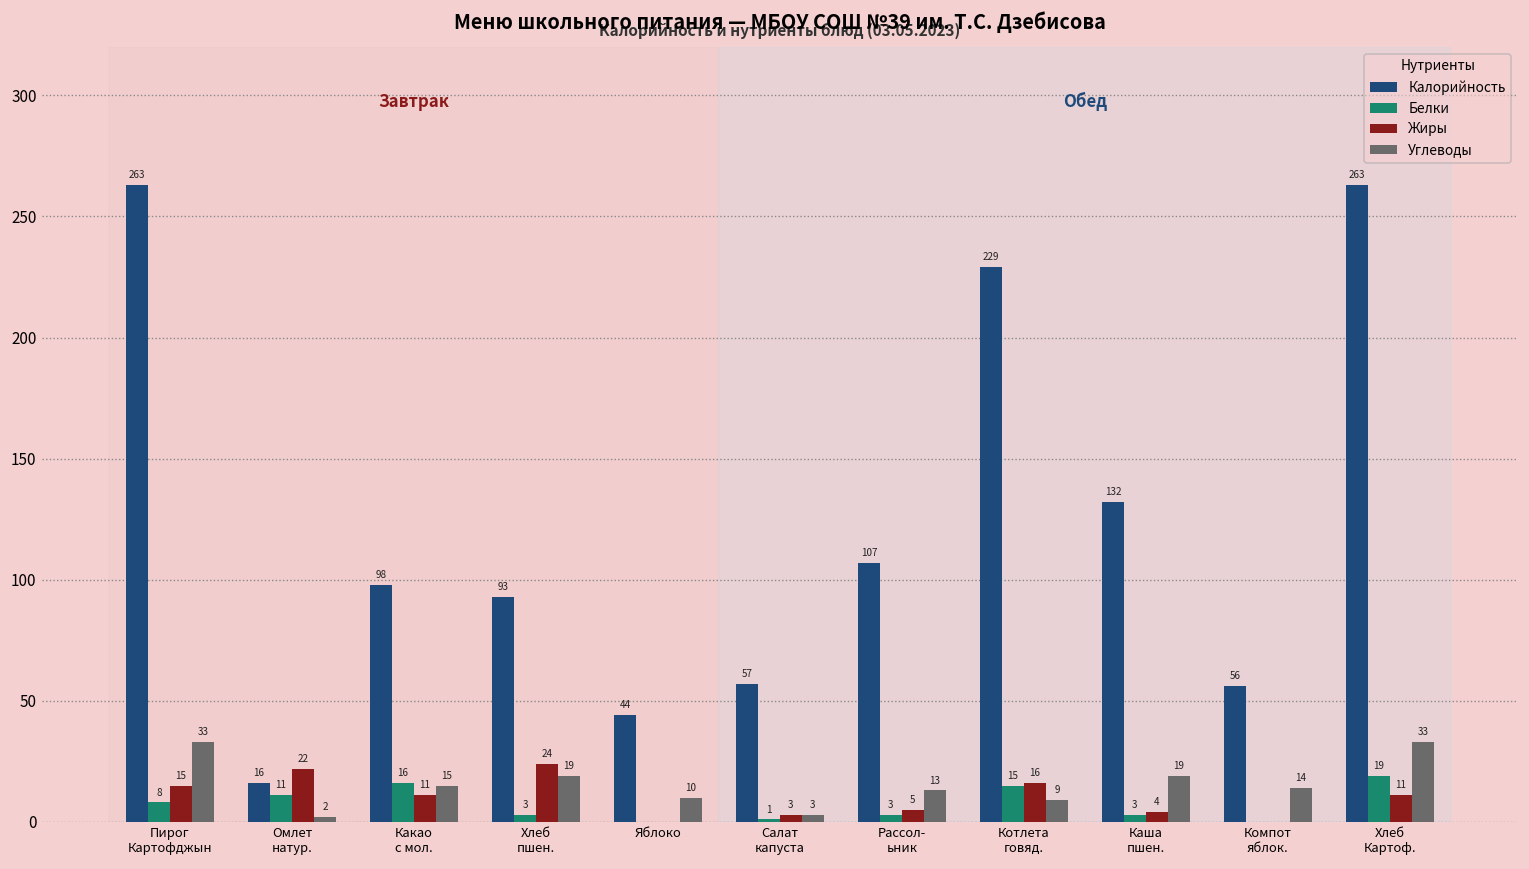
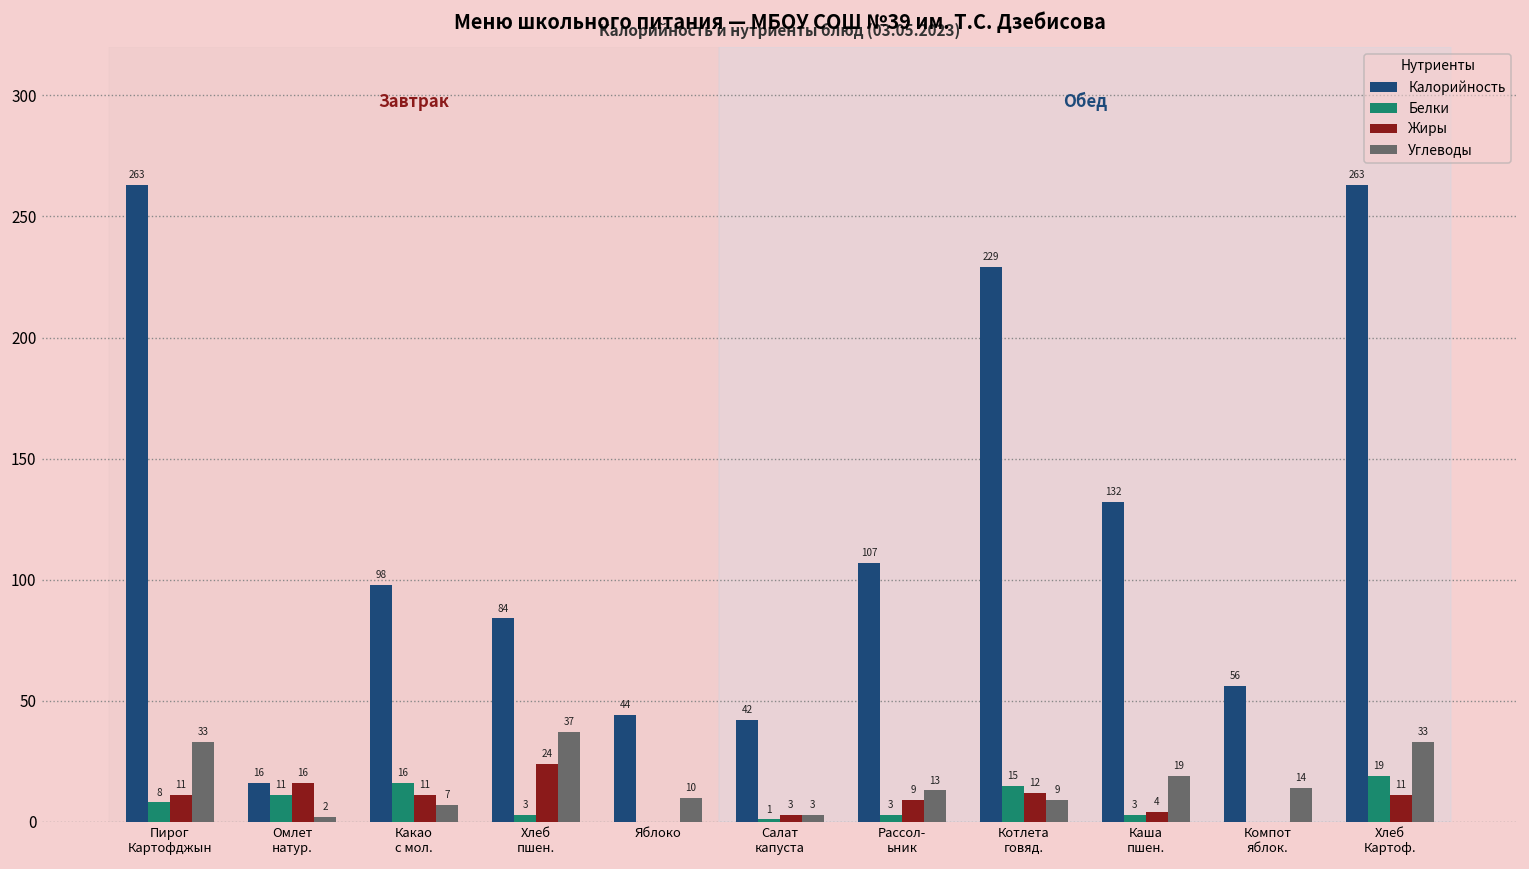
Жиры, Пирог Картофджын: 15 -> 11
Жиры, Омлет натур.: 22 -> 16
Углеводы, Какао с мол.: 15 -> 7
Калорийность, Хлеб пшен.: 93 -> 84
Углеводы, Хлеб пшен.: 19 -> 37
Калорийность, Салат капуста: 57 -> 42
Жиры, Рассол- ьник: 5 -> 9
Жиры, Котлета говяд.: 16 -> 12
